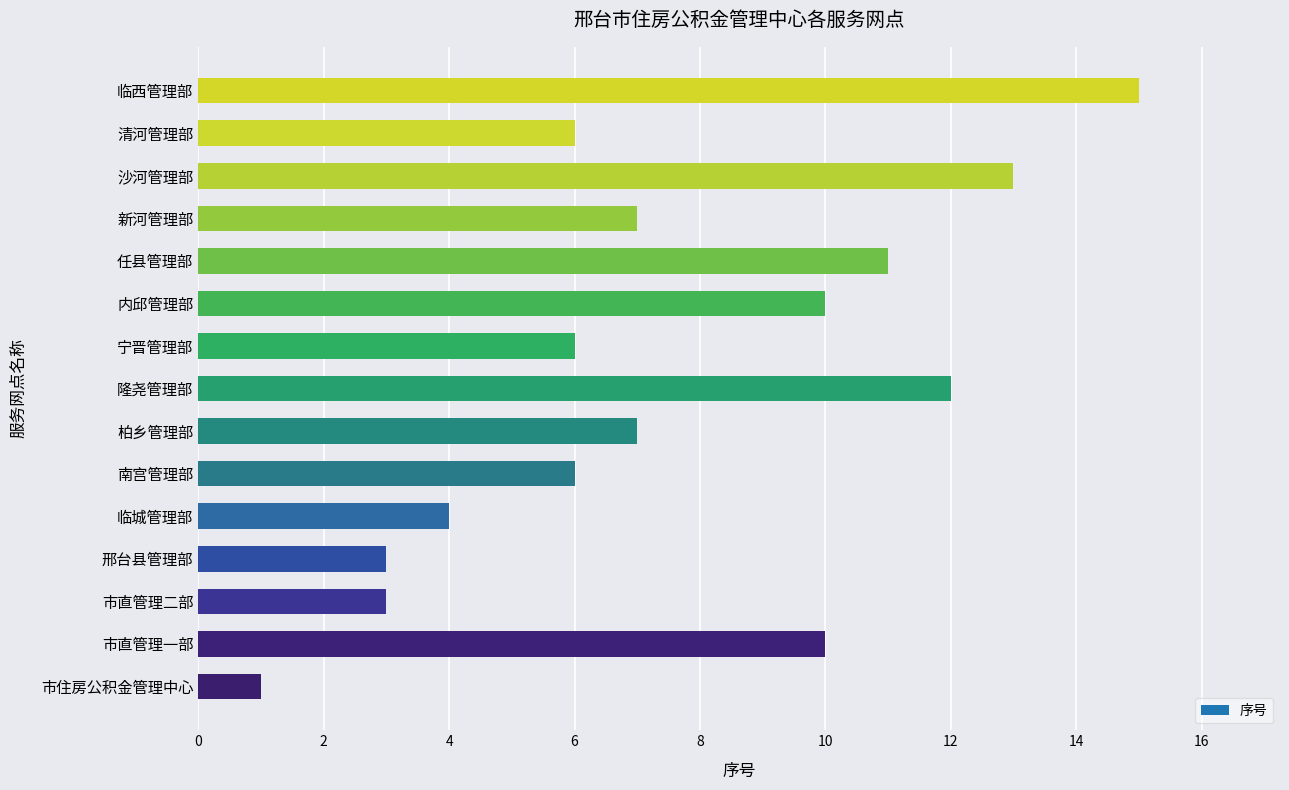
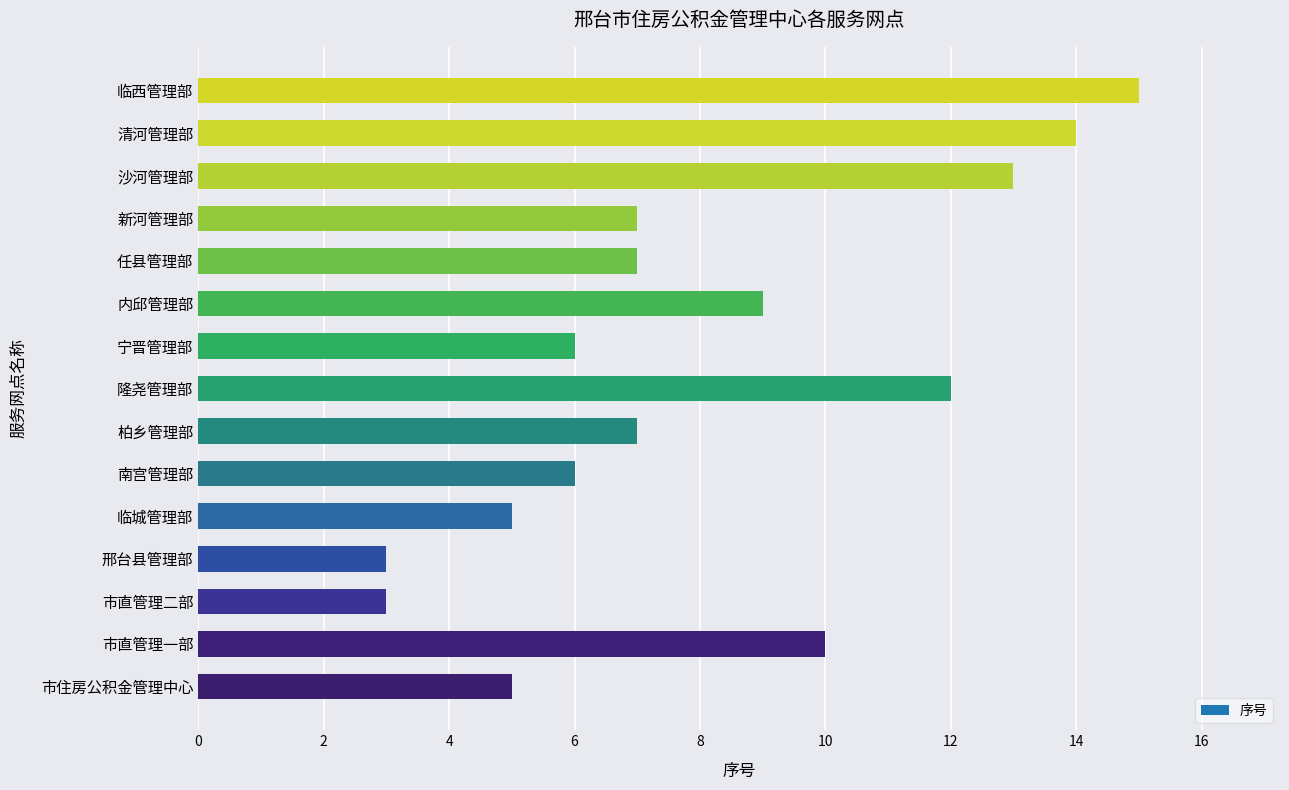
清河管理部: 6 -> 14
任县管理部: 11 -> 7
内邱管理部: 10 -> 9
临城管理部: 4 -> 5
市住房公积金管理中心: 1 -> 5
